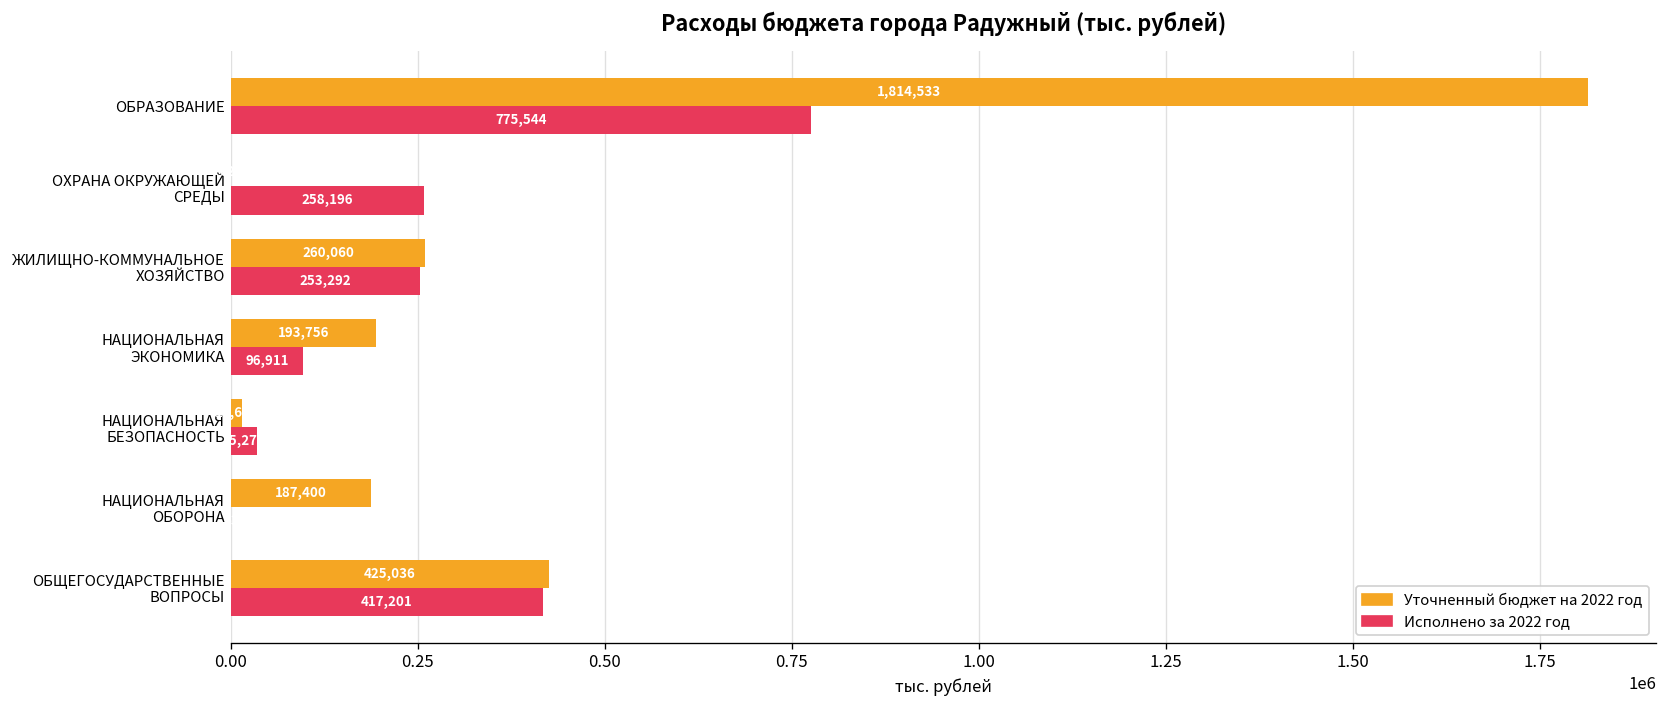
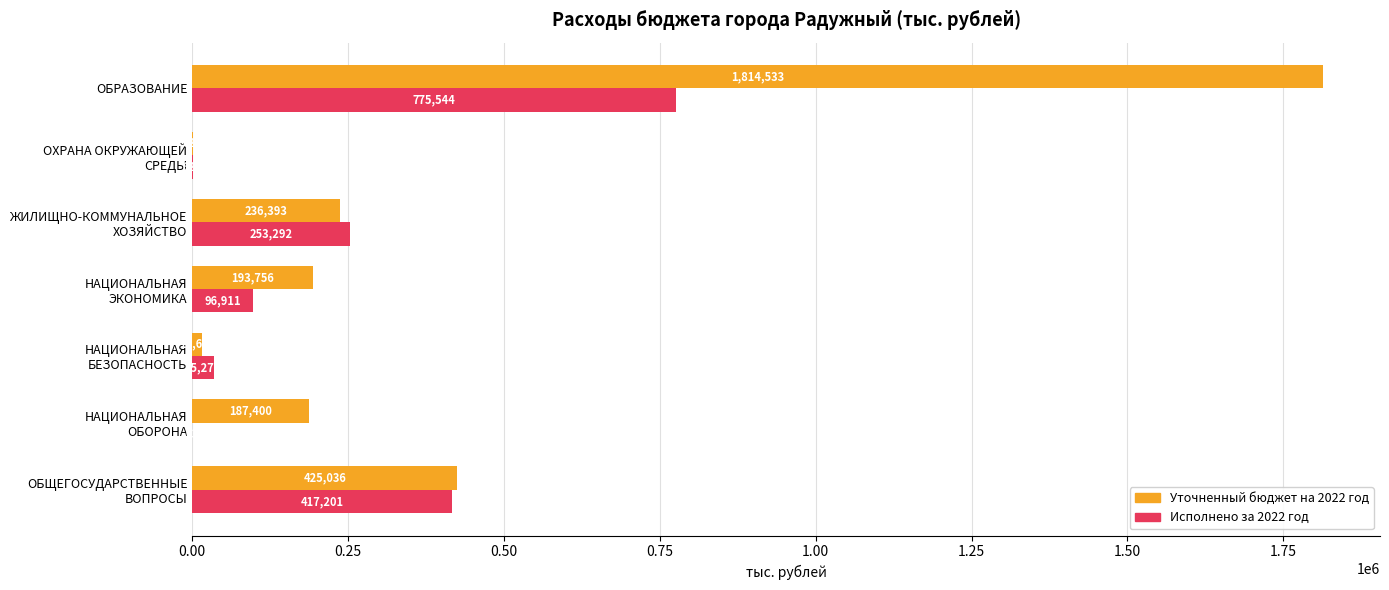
Исполнено за 2022 год, ОХРАНА ОКРУЖАЮЩЕЙ СРЕДЫ: 260000 -> 0
Уточненный бюджет на 2022 год, ЖИЛИЩНО-КОММУНАЛЬНОЕ ХОЗЯЙСТВО: 260,060 -> 236,393
